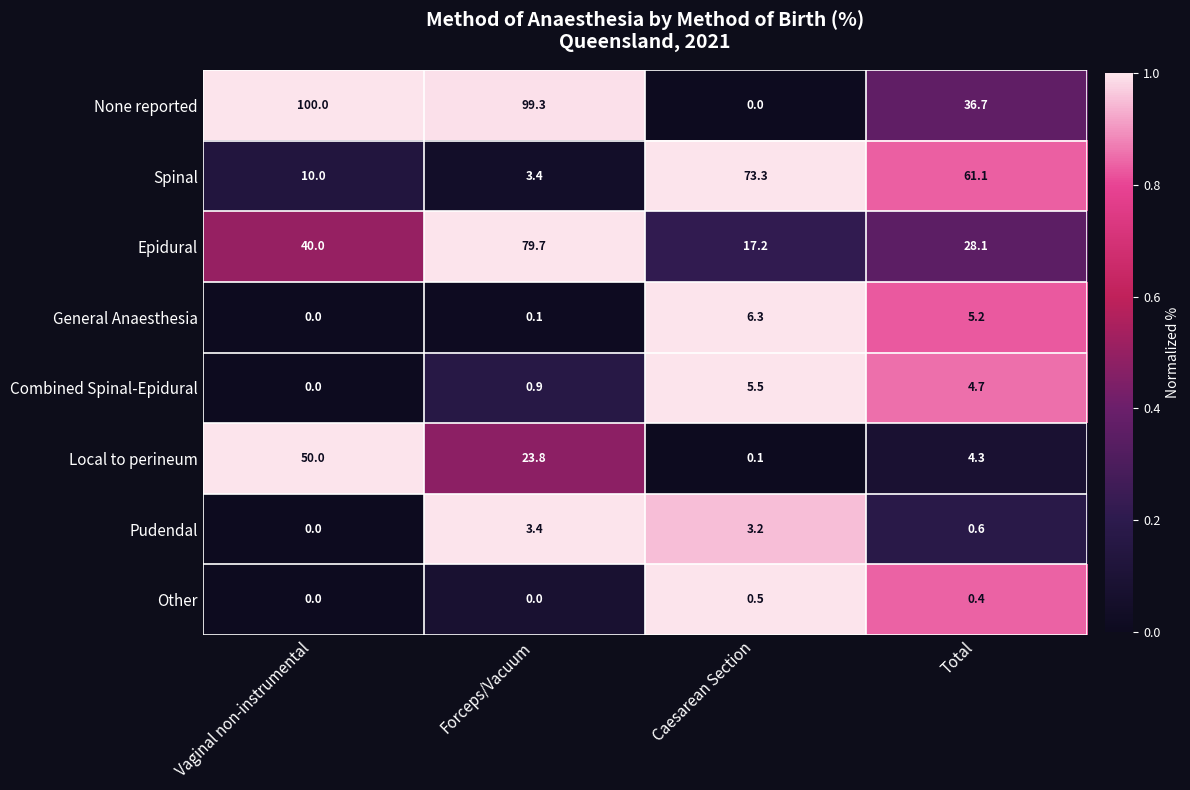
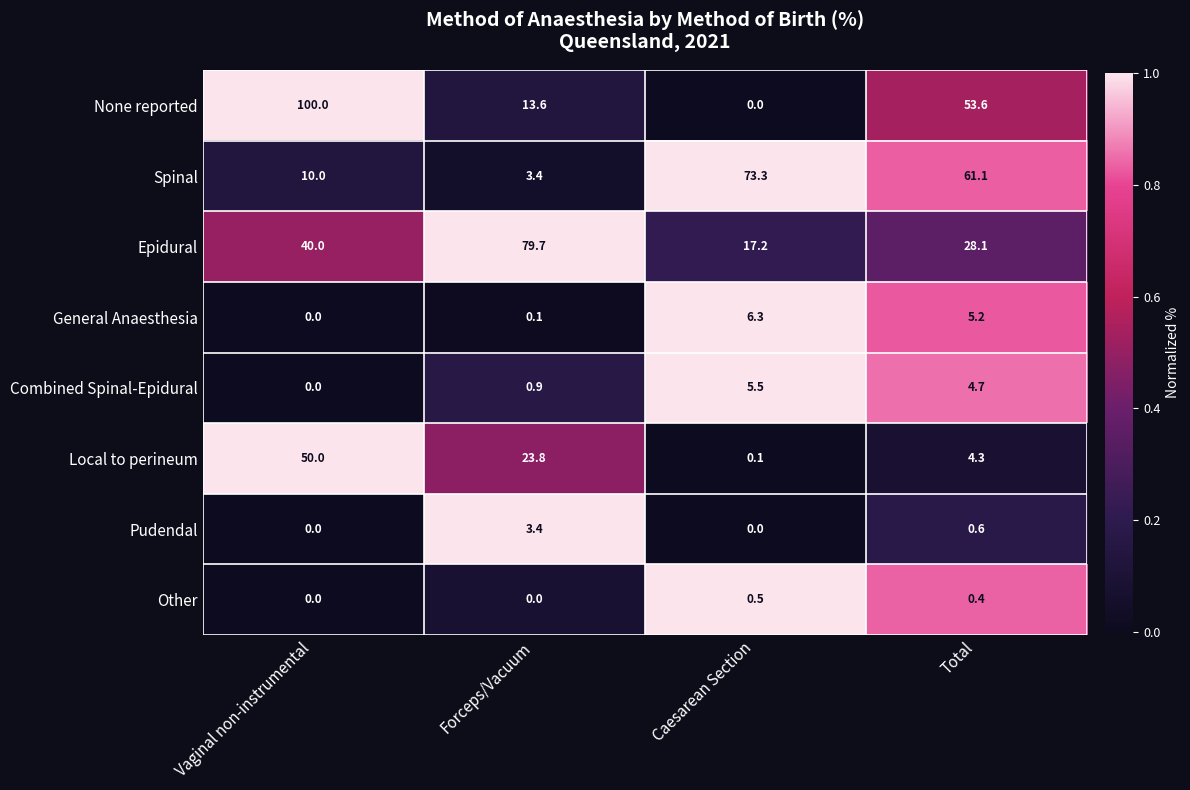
None reported, Forceps/Vacuum: 99.3 -> 13.6
None reported, Total: 36.7 -> 53.6
Pudendal, Caesarean Section: 3.2 -> 0.0
